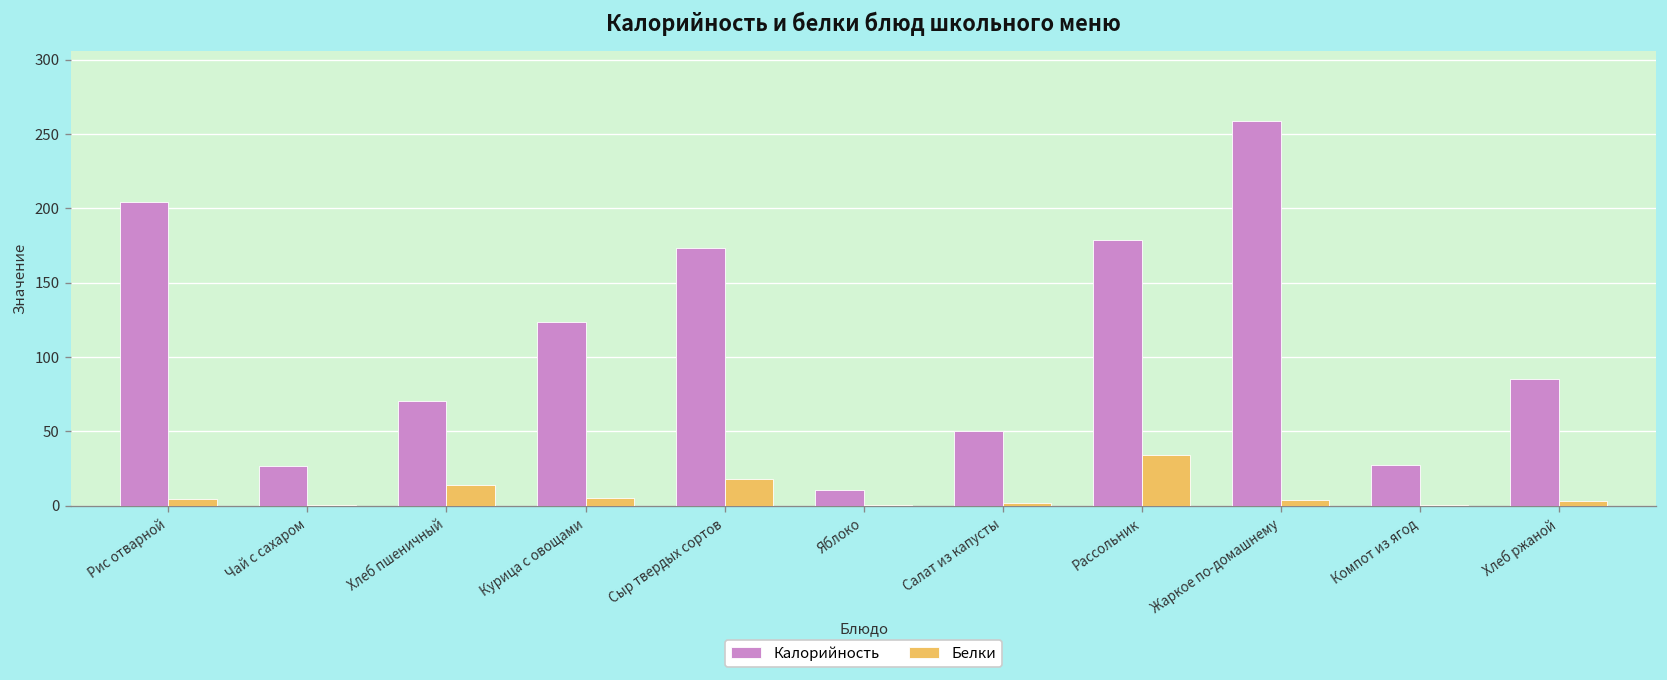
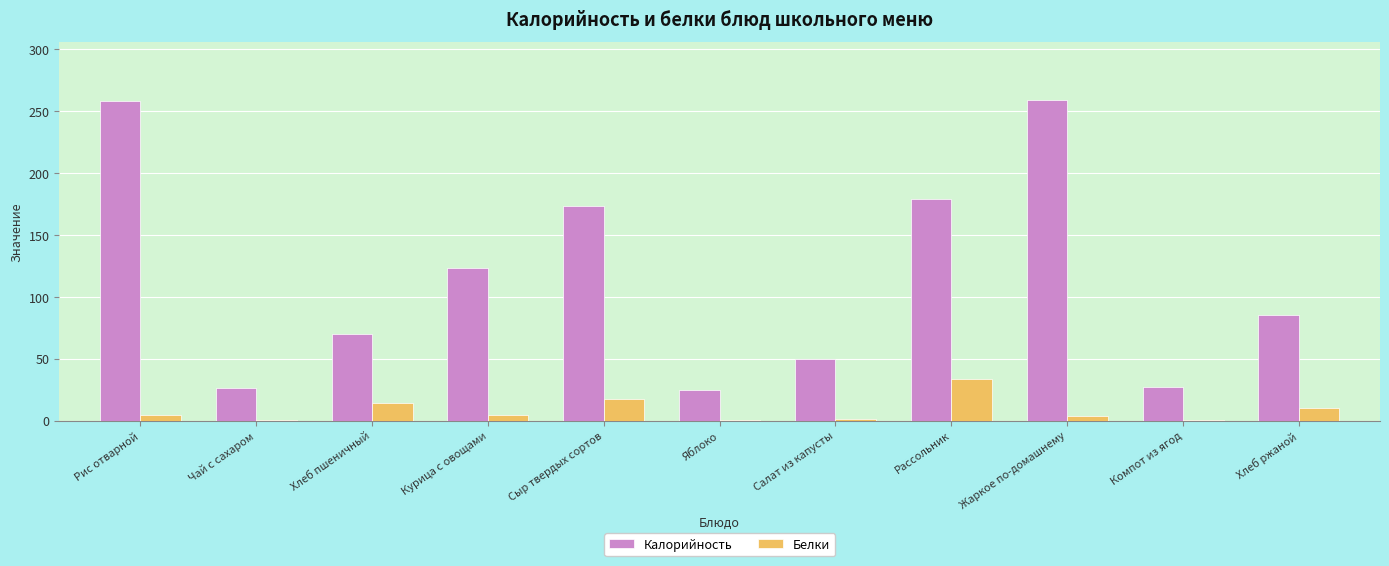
Калорийность, Рис отварной: 205 -> 258
Калорийность, Яблоко: 11 -> 24
Белки, Хлеб ржаной: 3 -> 11
